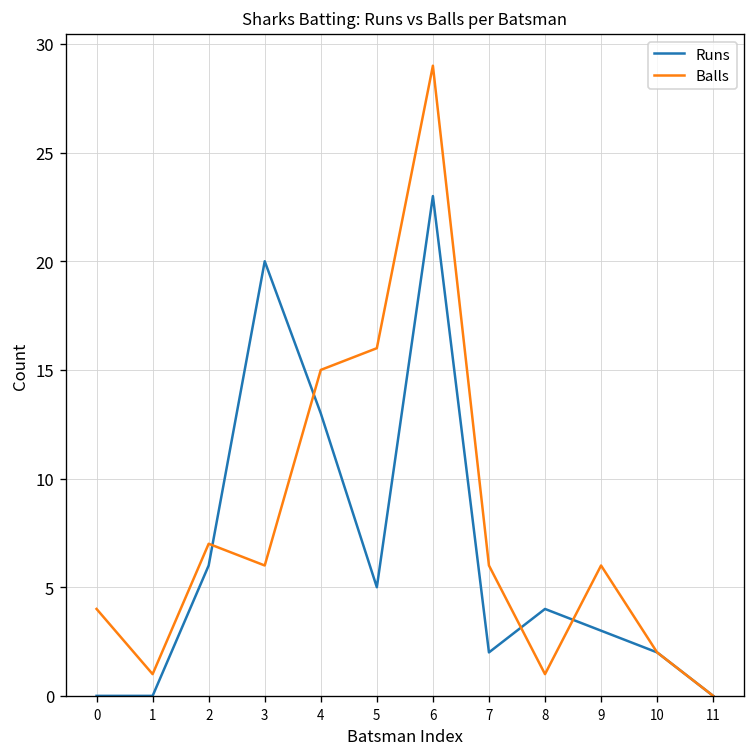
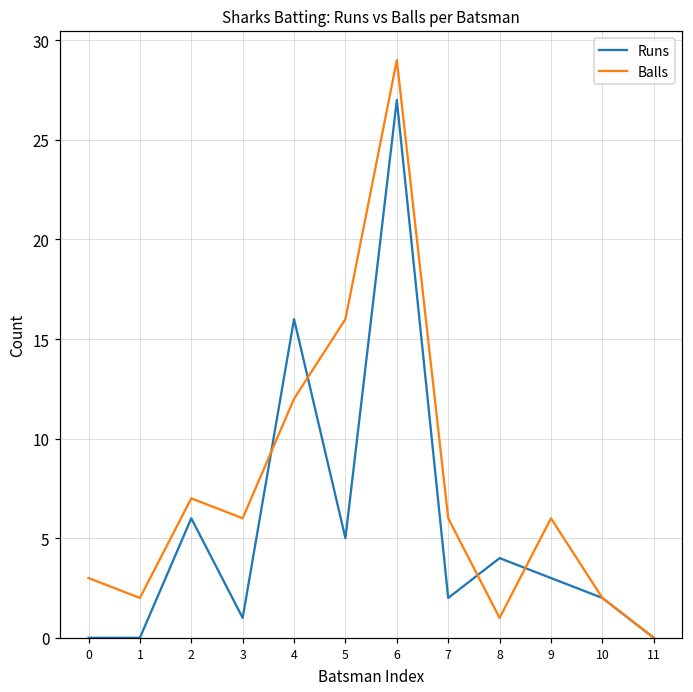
Balls, 0: 4 -> 3
Balls, 1: 1 -> 2
Runs, 3: 20 -> 1
Runs, 4: 13 -> 16
Balls, 4: 15 -> 12
Runs, 6: 23 -> 27
